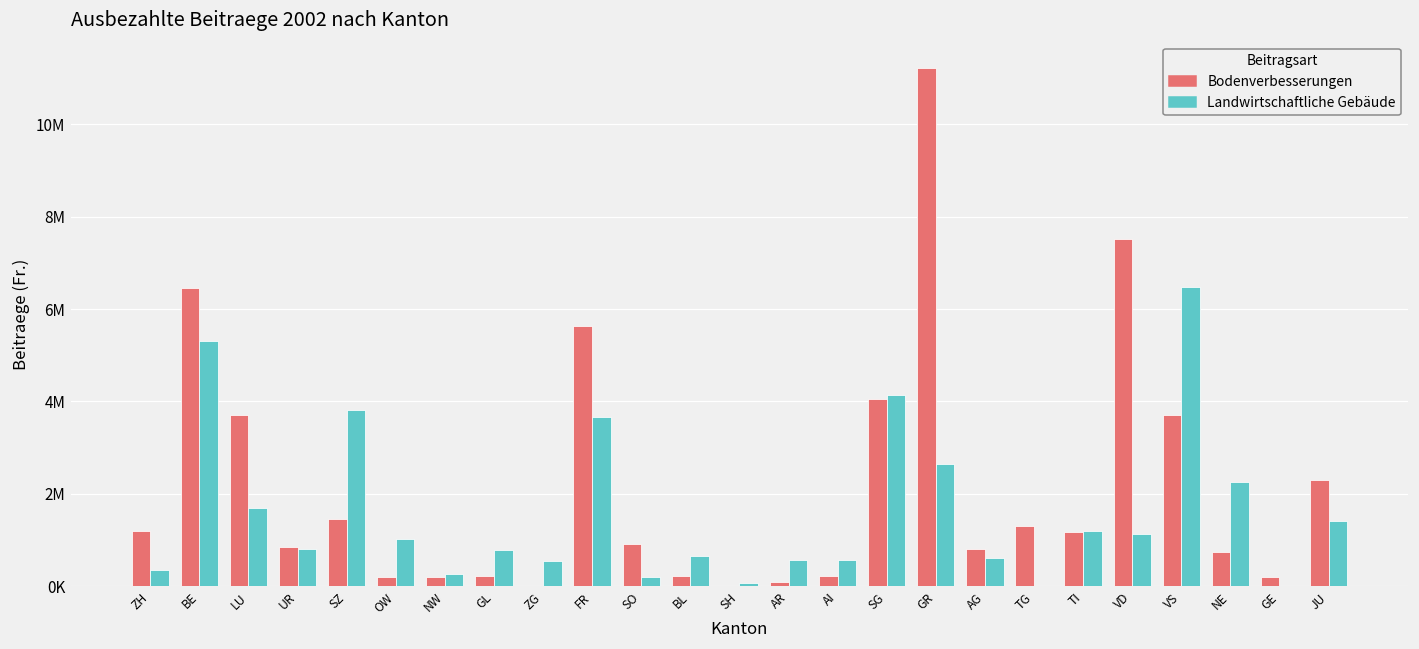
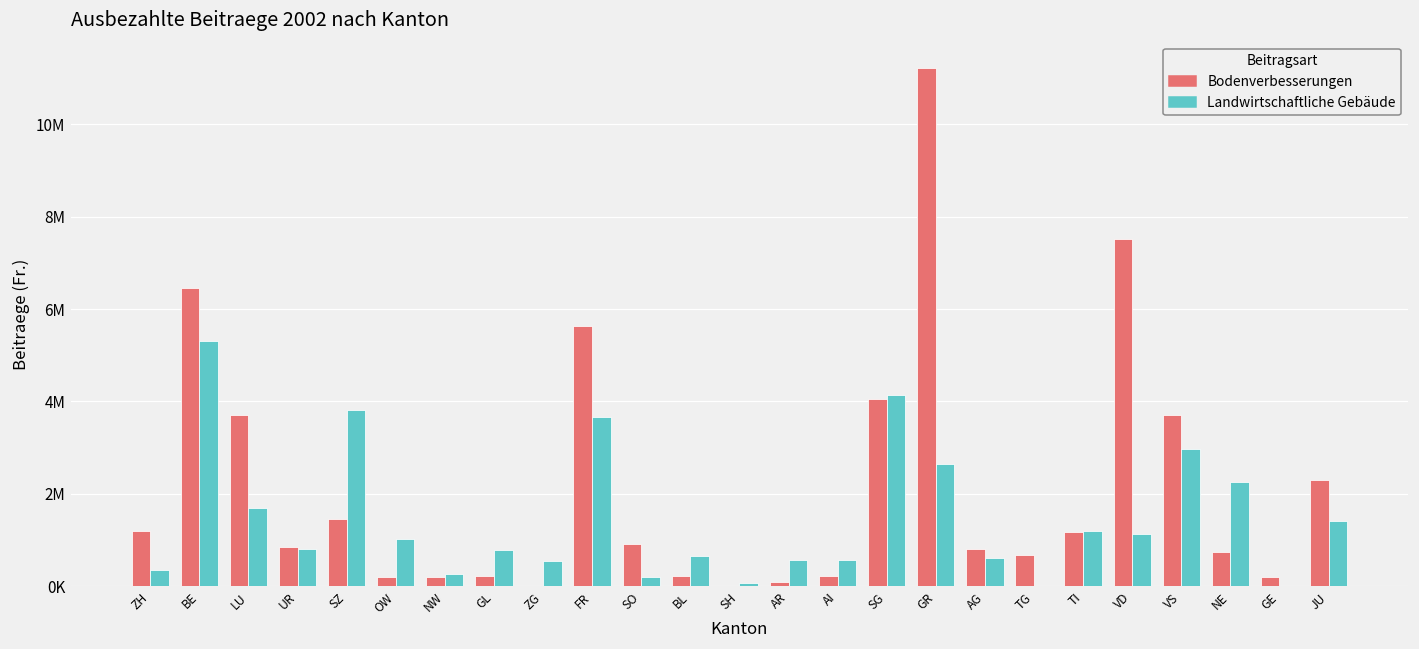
Bodenverbesserungen, TG: 1300000 -> 700000
Landwirtschaftliche Gebäude, VS: 6500000 -> 3000000
